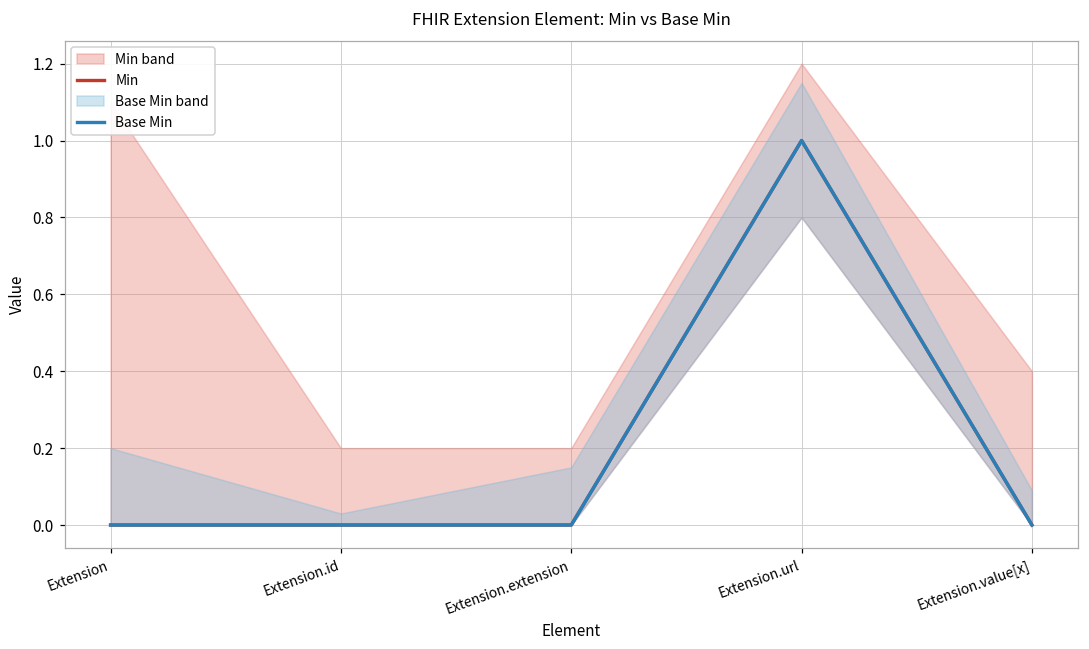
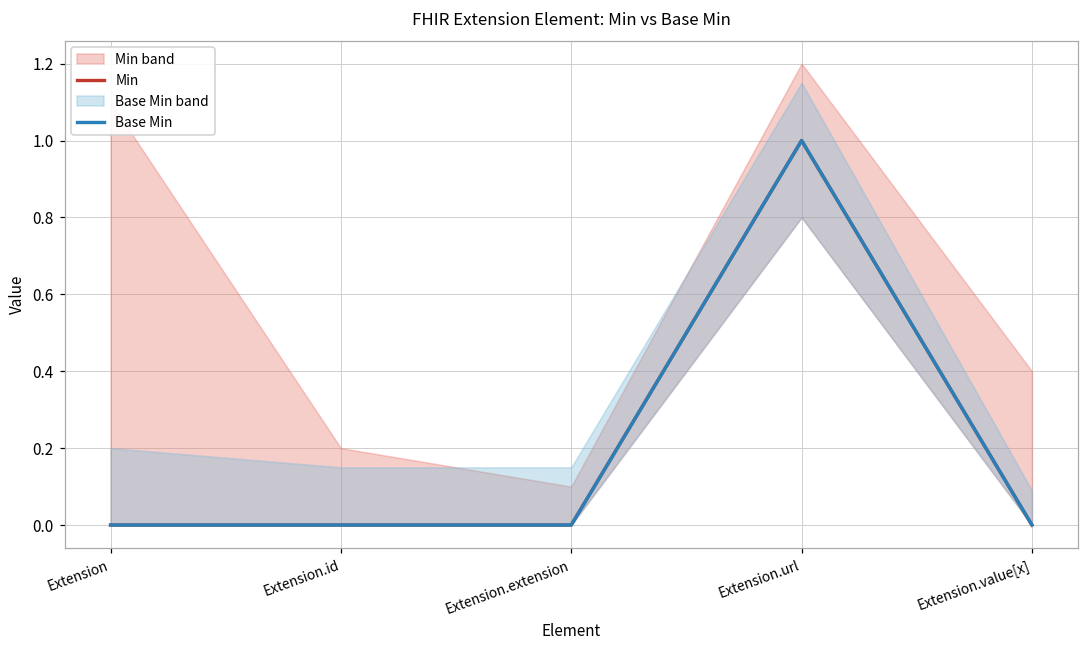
Base Min band, Extension.id: 0.03 -> 0.15
Min band, Extension.extension: 0.2 -> 0.1
